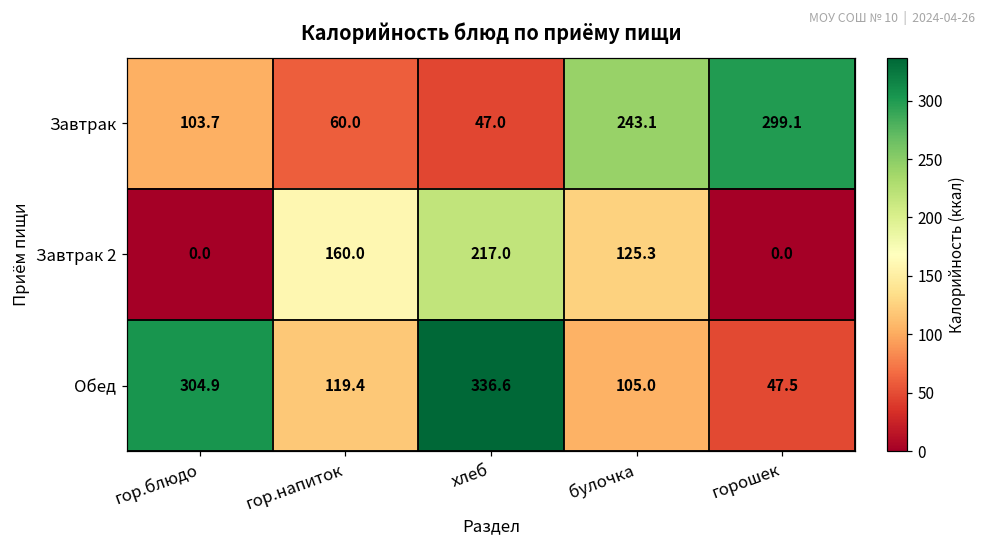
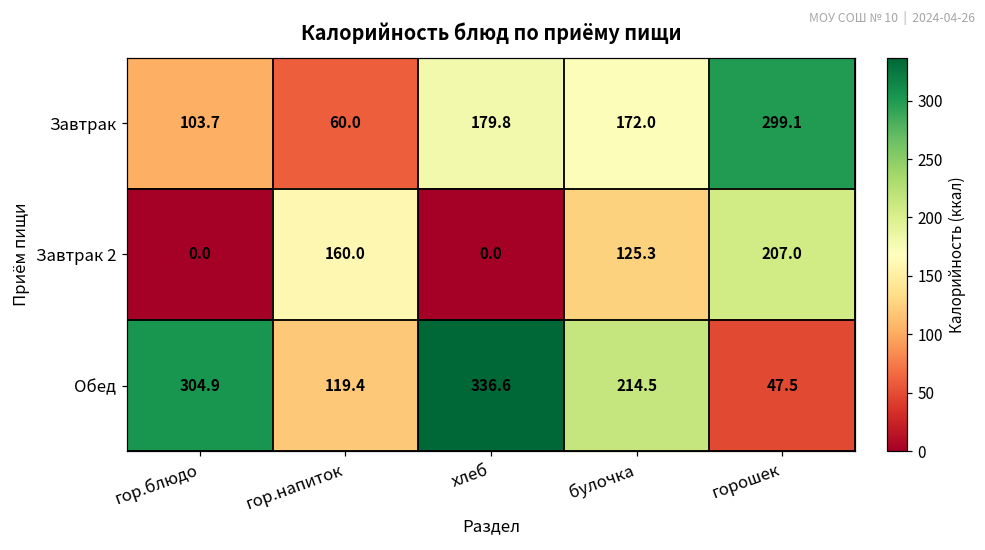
Завтрак, хлеб: 47.0 -> 179.8
Завтрак, булочка: 243.1 -> 172.0
Завтрак 2, хлеб: 217.0 -> 0.0
Завтрак 2, горошек: 0.0 -> 207.0
Обед, булочка: 105.0 -> 214.5
